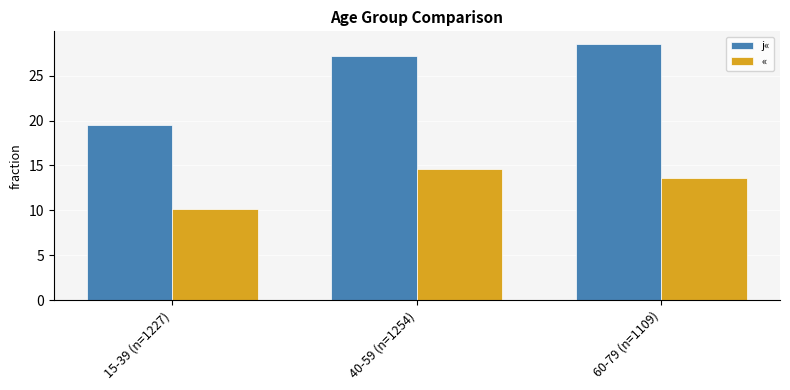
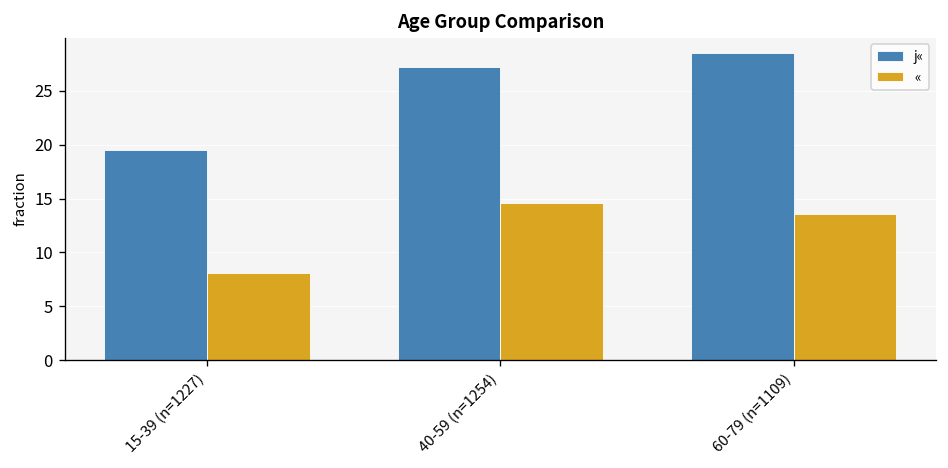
«, 15-39 (n=1227): 10 -> 8
